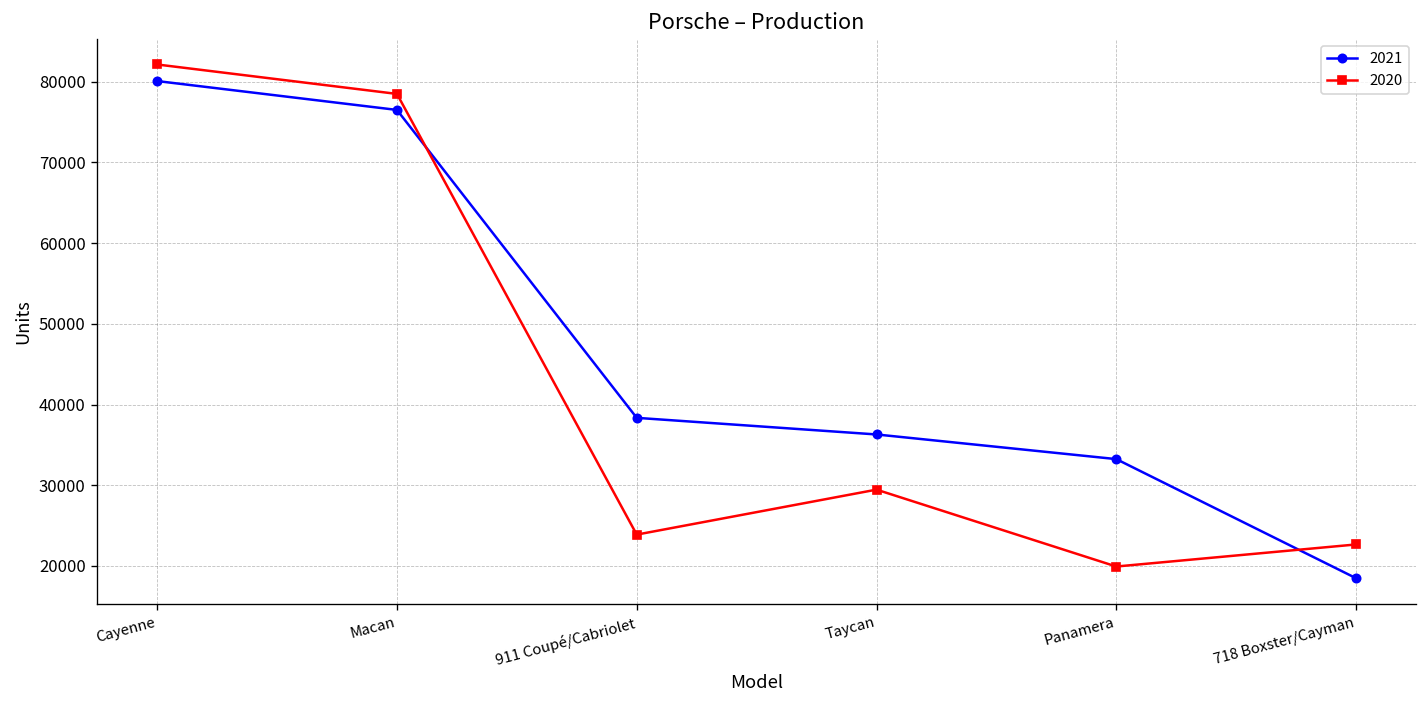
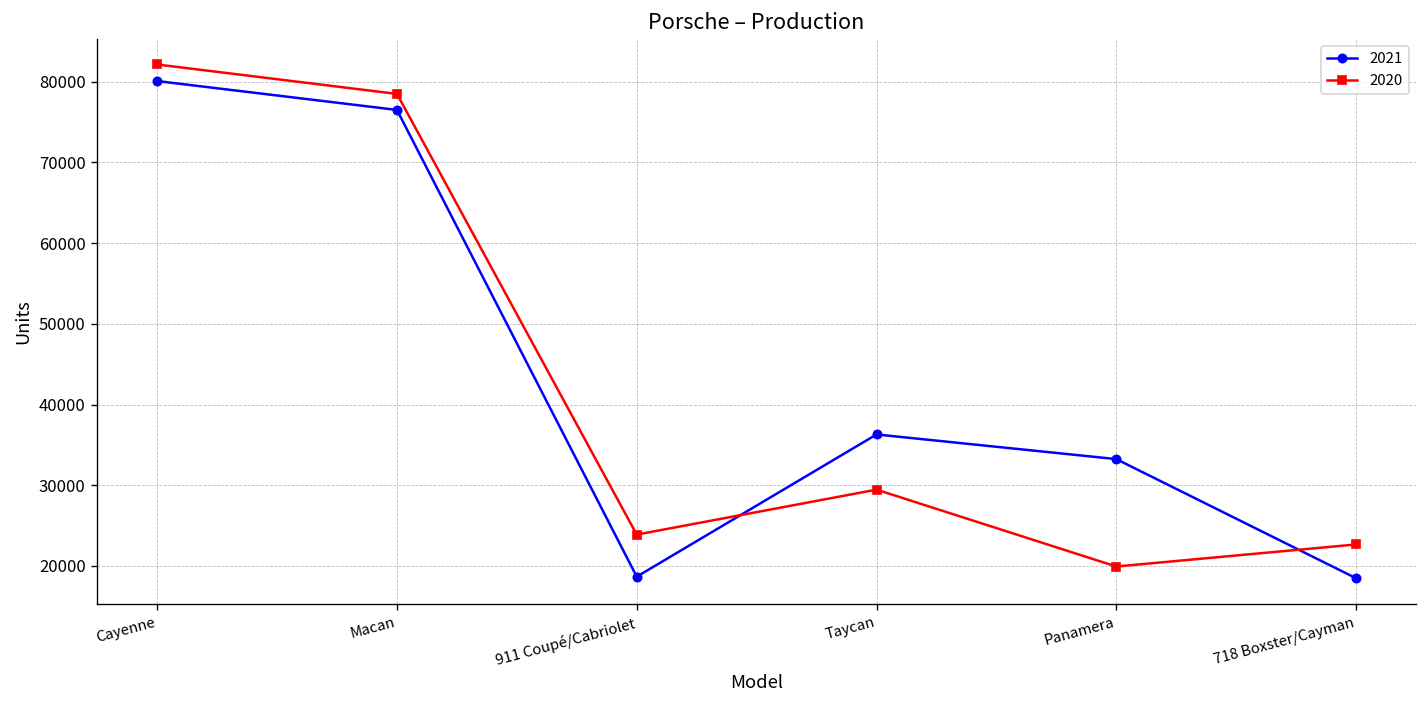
2021, 911 Coupé/Cabriolet: 38000 -> 19000
